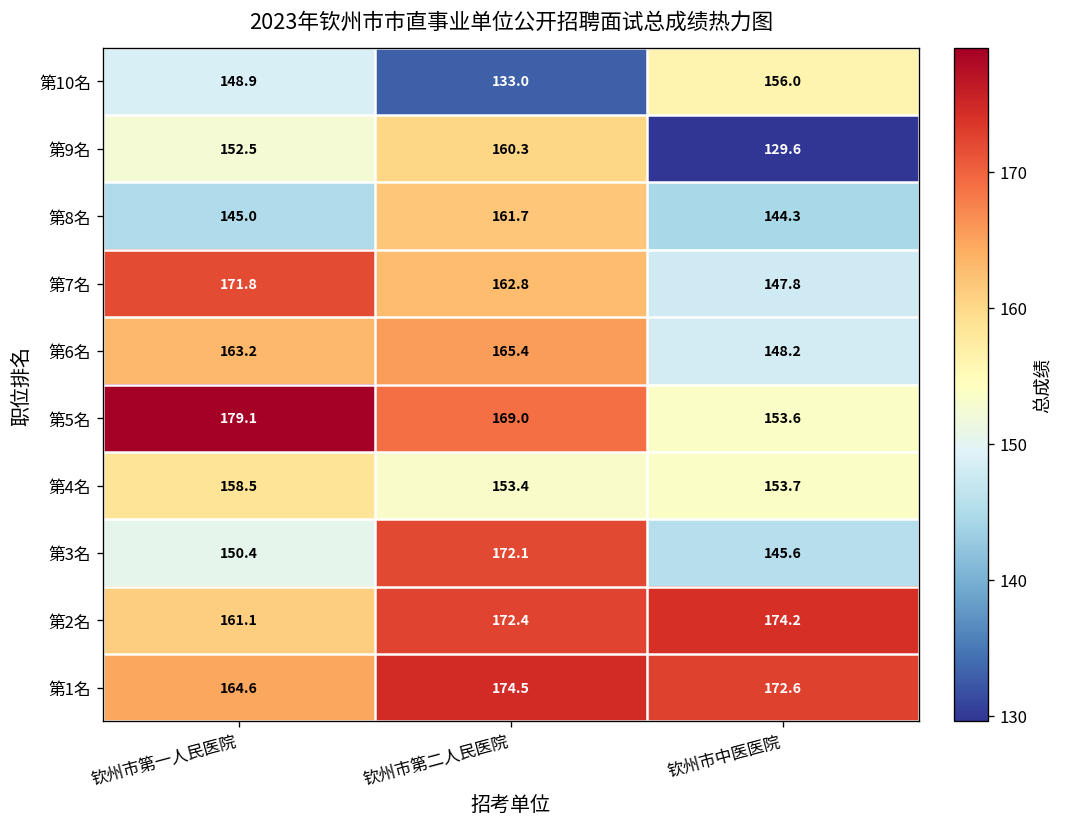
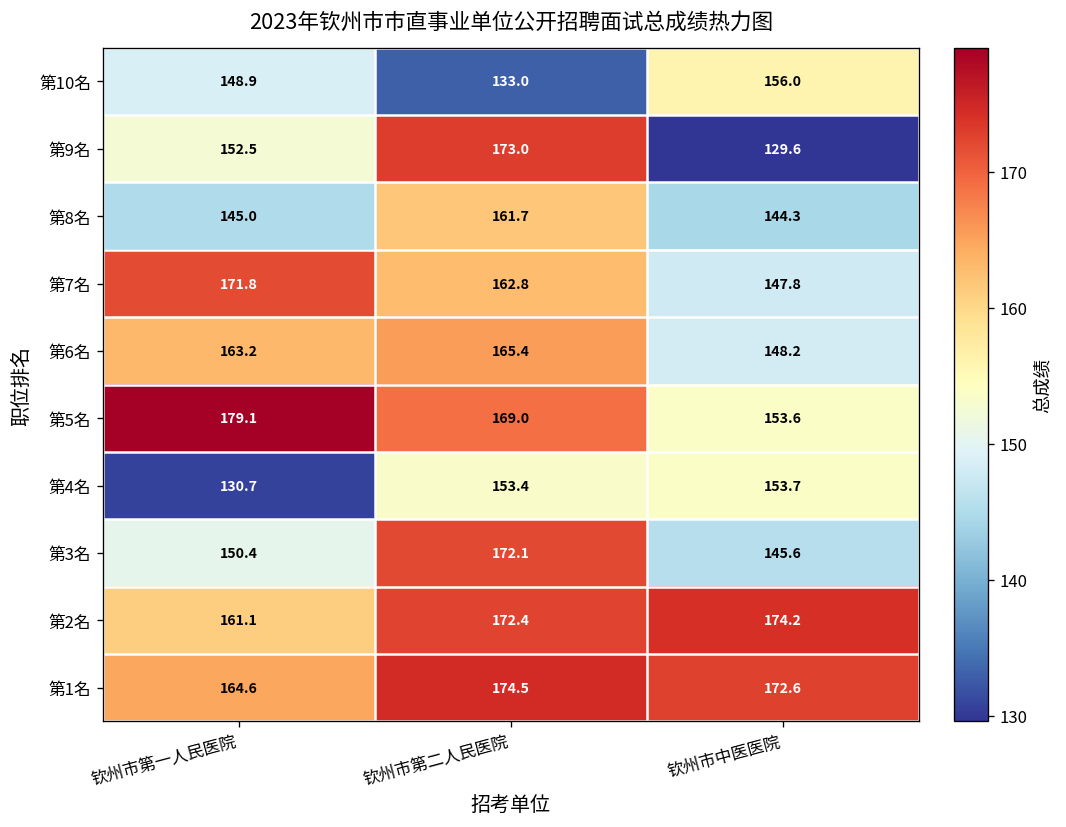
第9名, 钦州市第二人民医院: 160.3 -> 173.0
第4名, 钦州市第一人民医院: 158.5 -> 130.7
